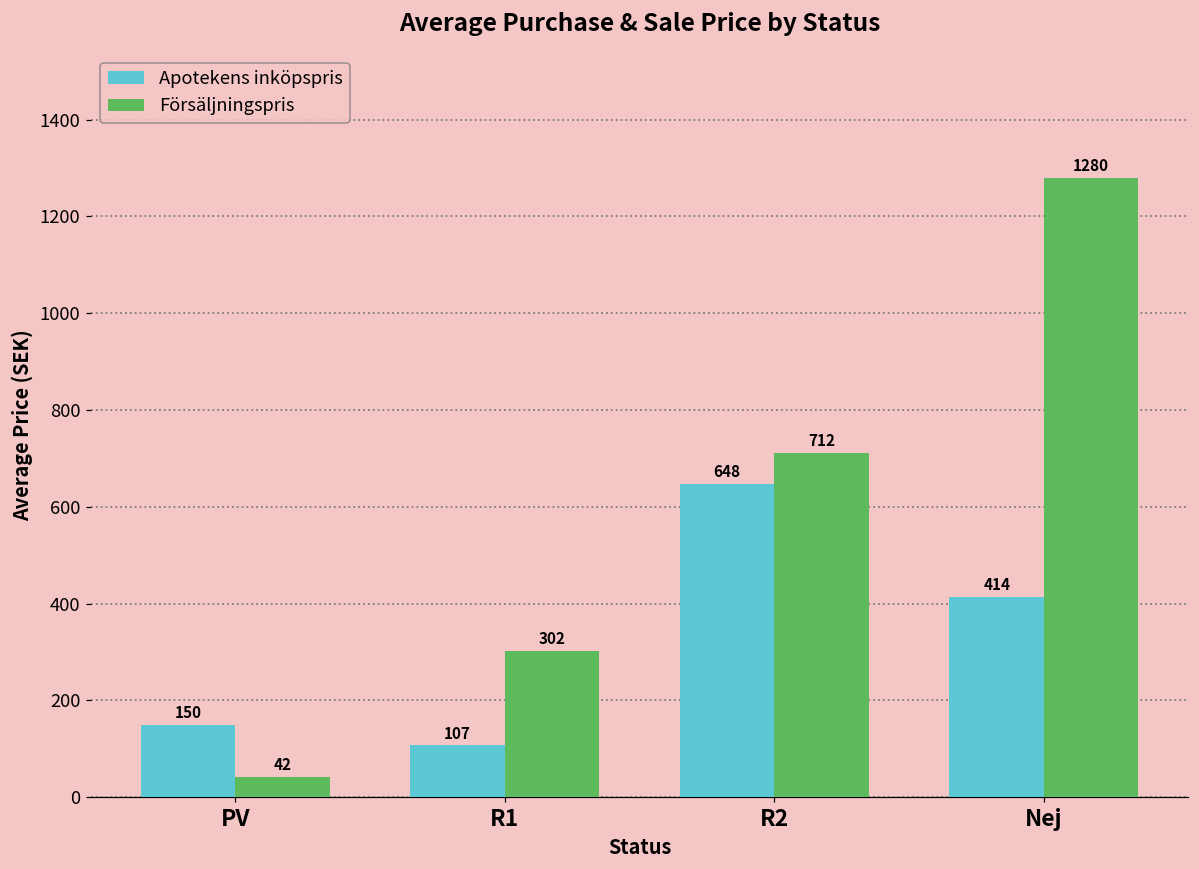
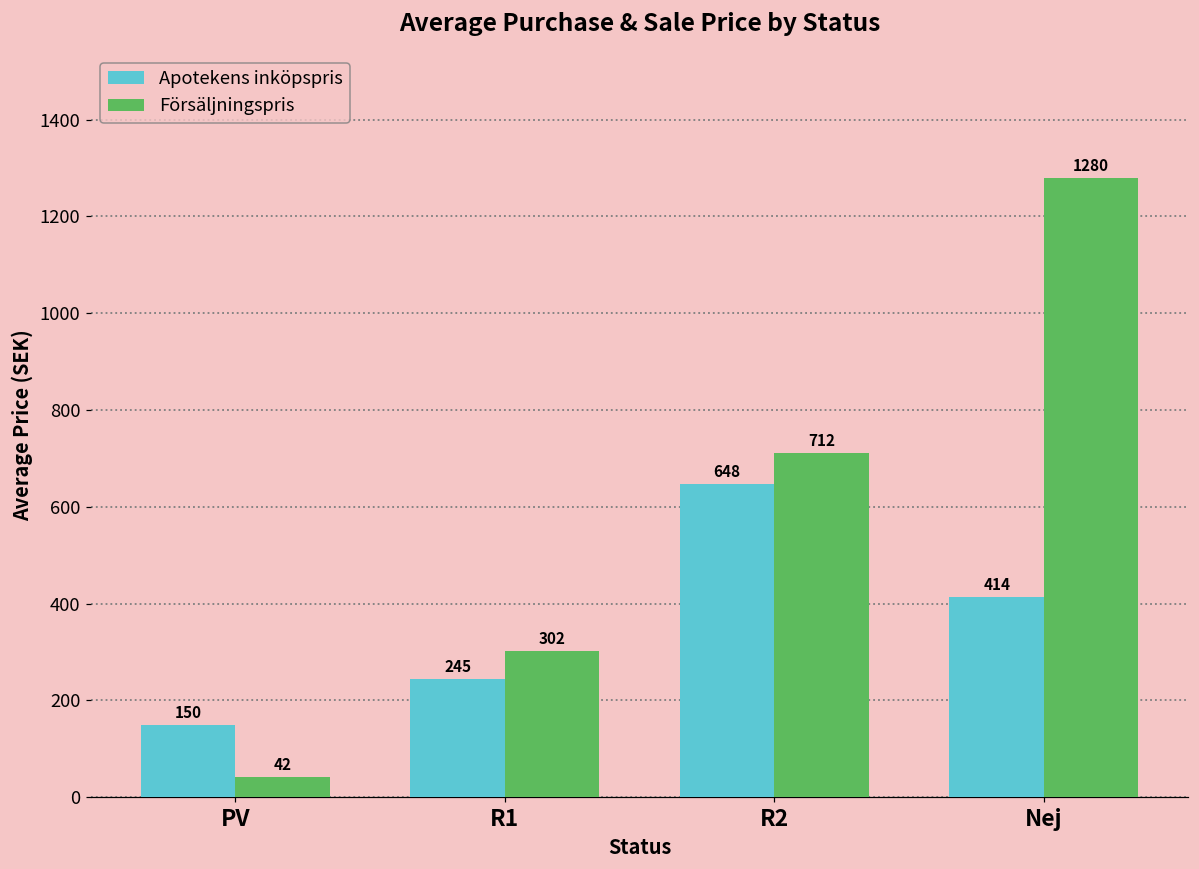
Apotekens inköpspris, R1: 107 -> 245
